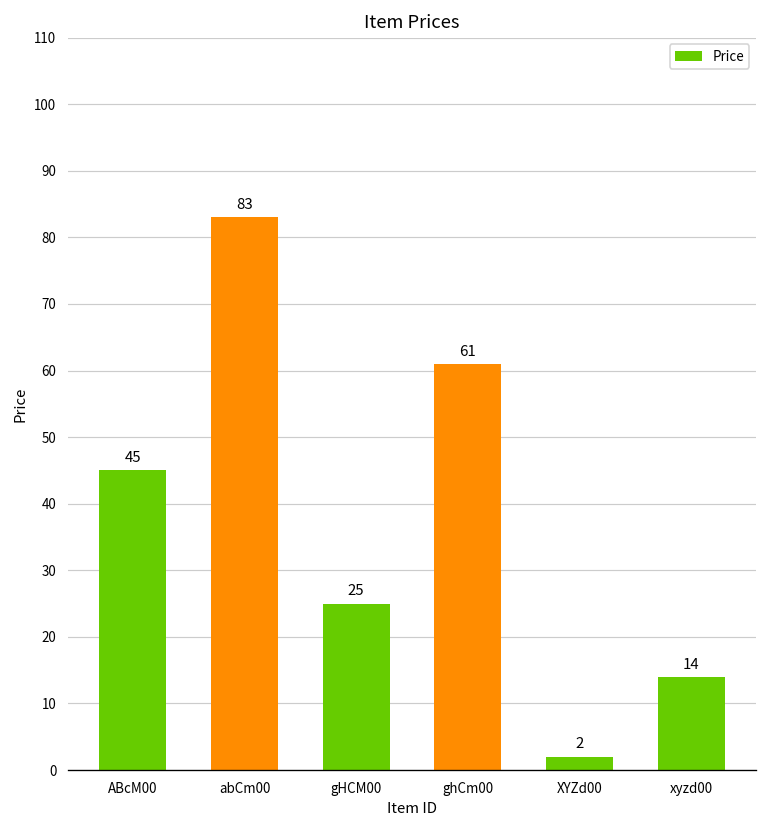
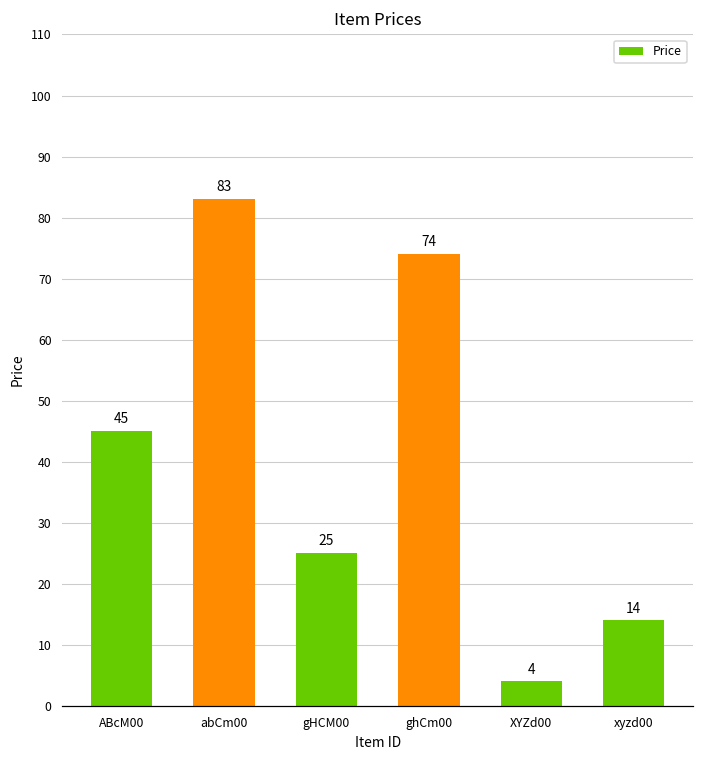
ghCm00: 61 -> 74
XYZd00: 2 -> 4
